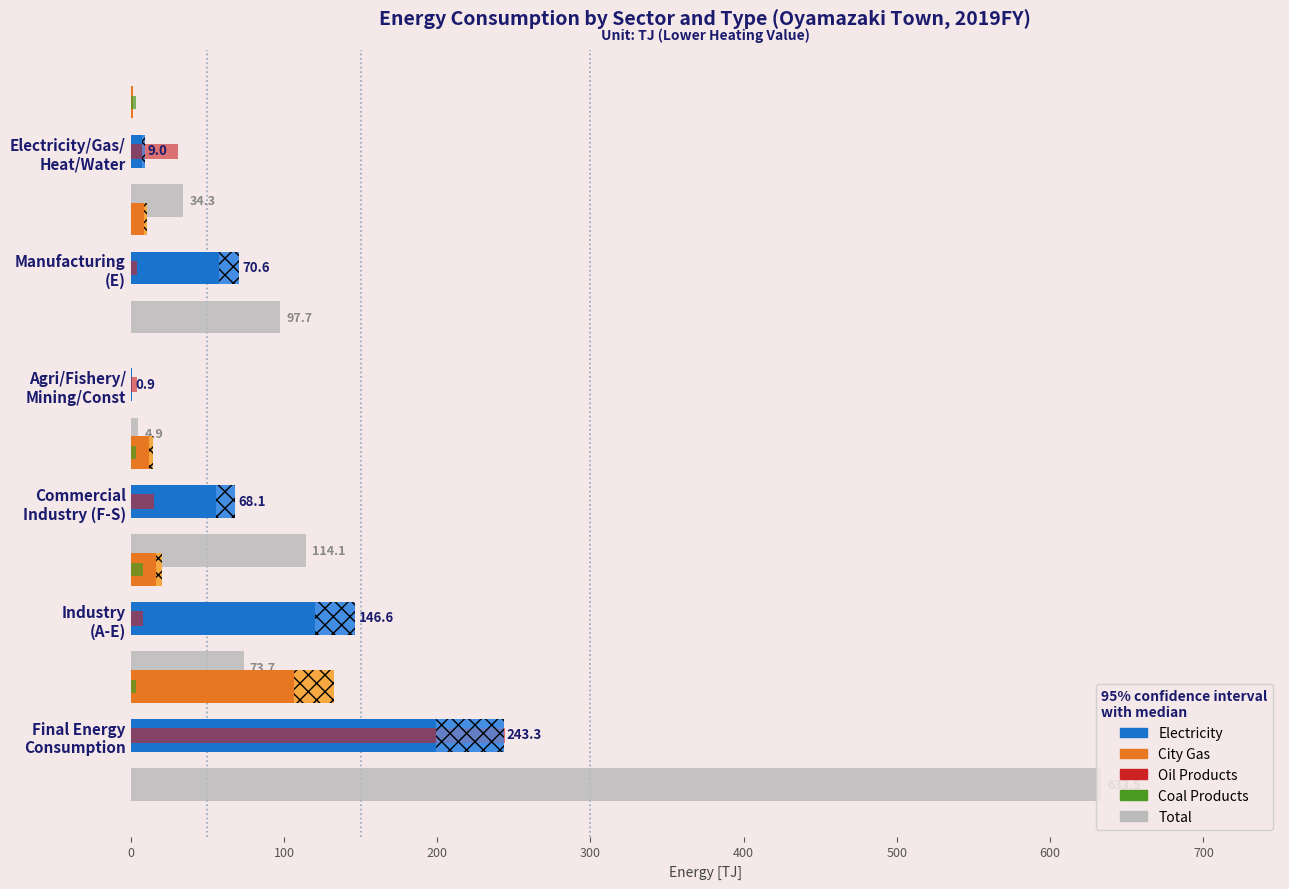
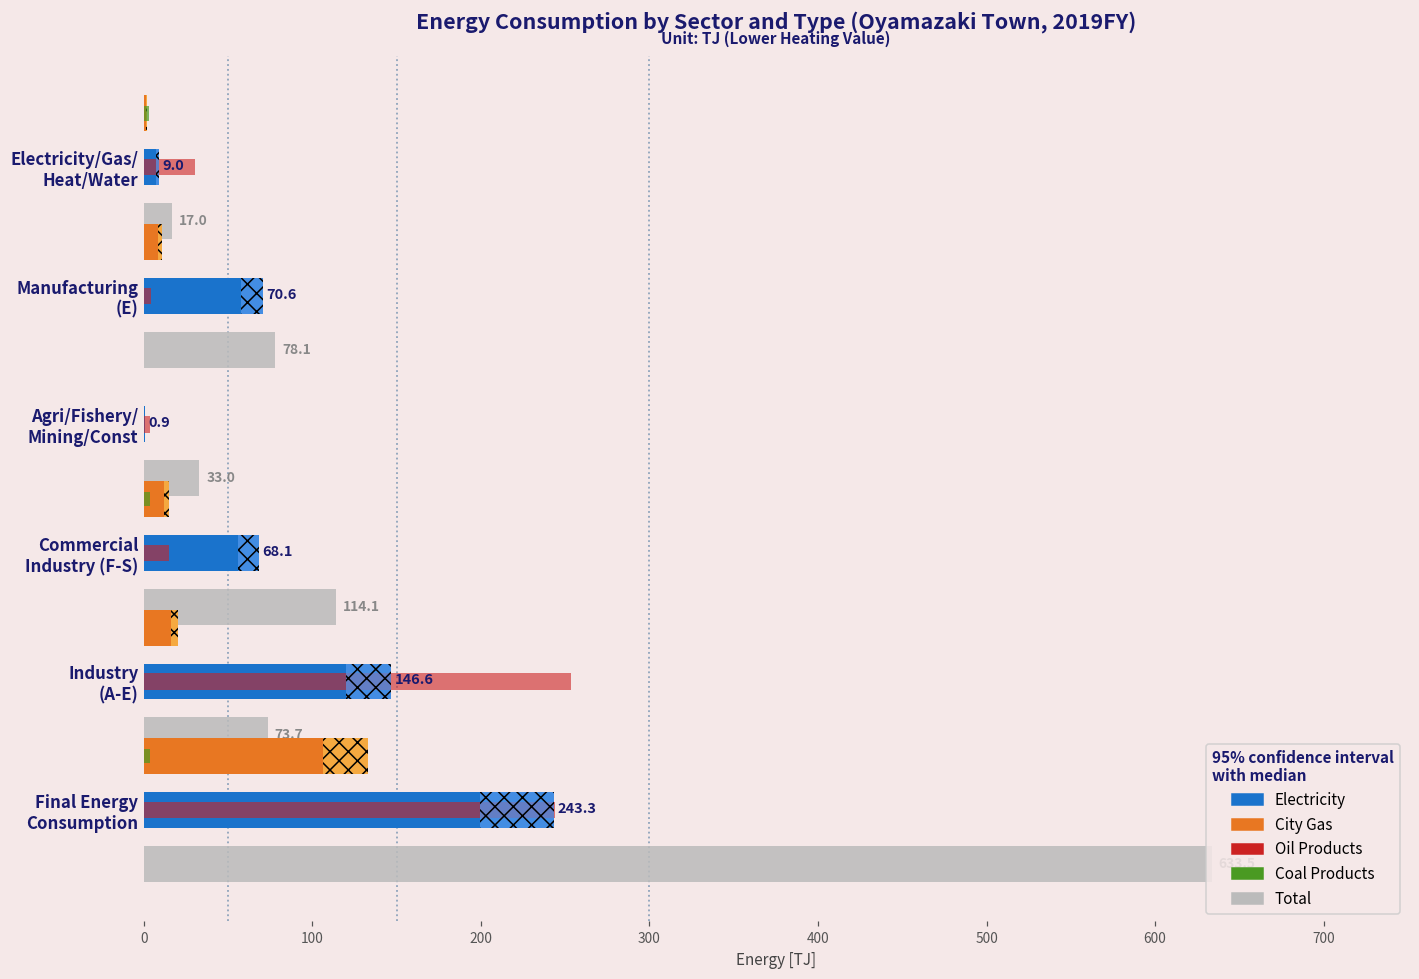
Total, Electricity/Gas/ Heat/Water: 34.3 -> 17.0
Total, Manufacturing (E): 97.7 -> 78.1
Total, Agri/Fishery/ Mining/Const: 4.9 -> 33.0
Coal Products, Industry (A-E): 8 -> 0
Oil Products, Industry (A-E): 8 -> 253
